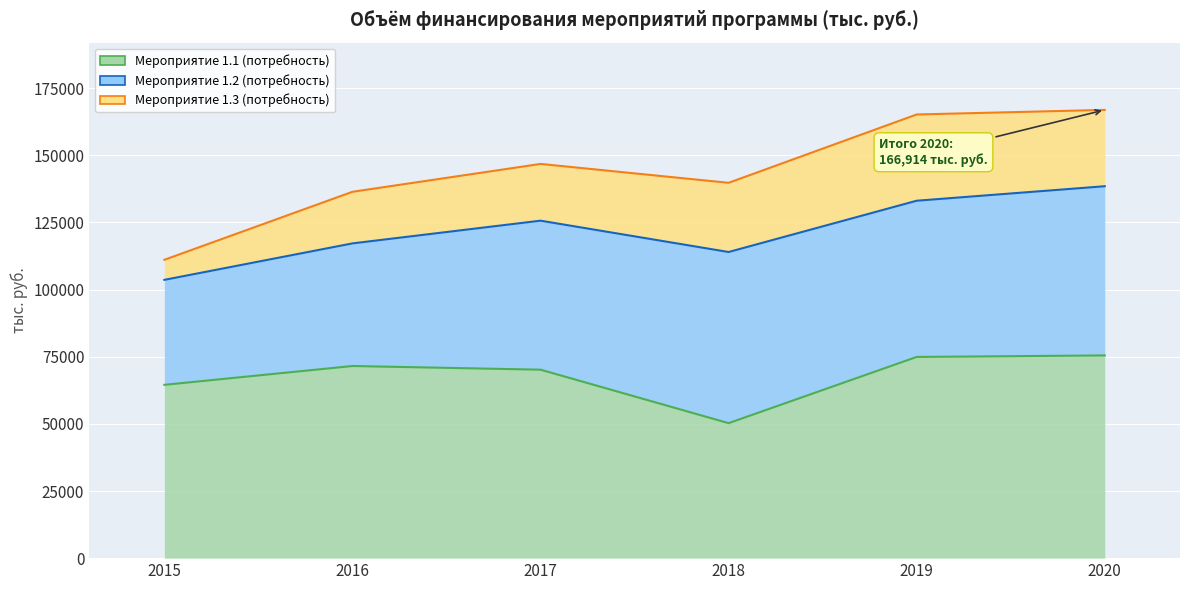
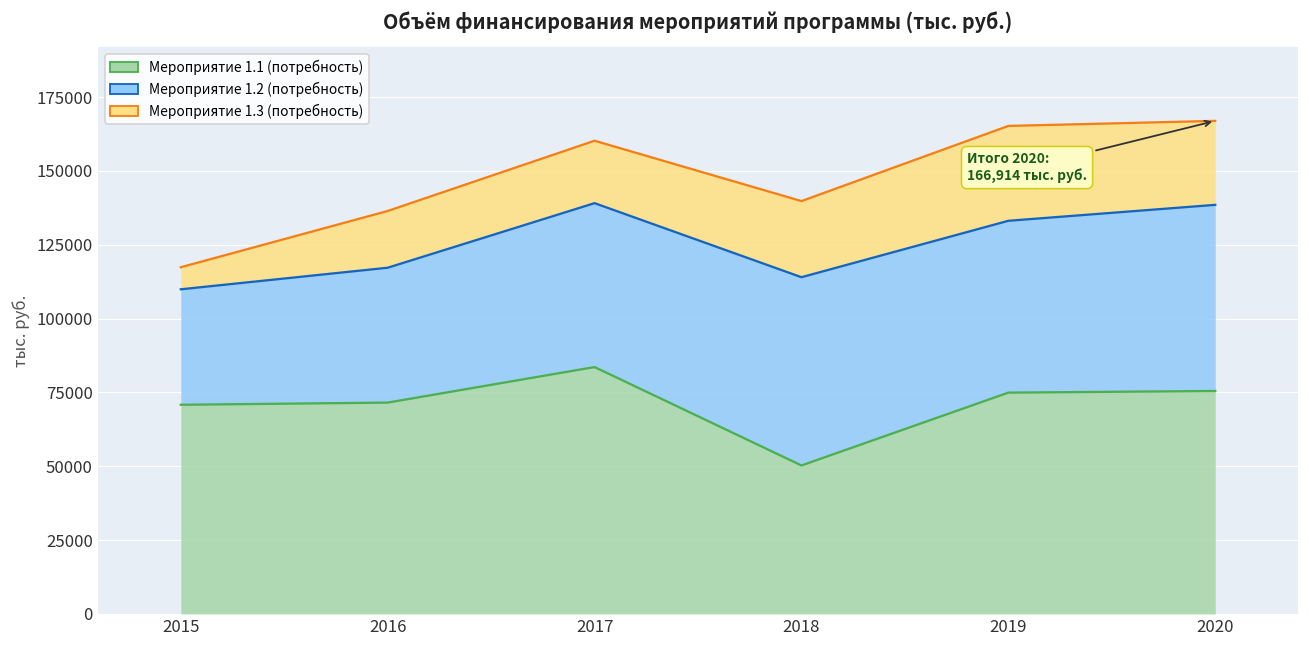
Мероприятие 1.1 (потребность), 2015: 65000 -> 71000
Мероприятие 1.1 (потребность), 2017: 70000 -> 84000
